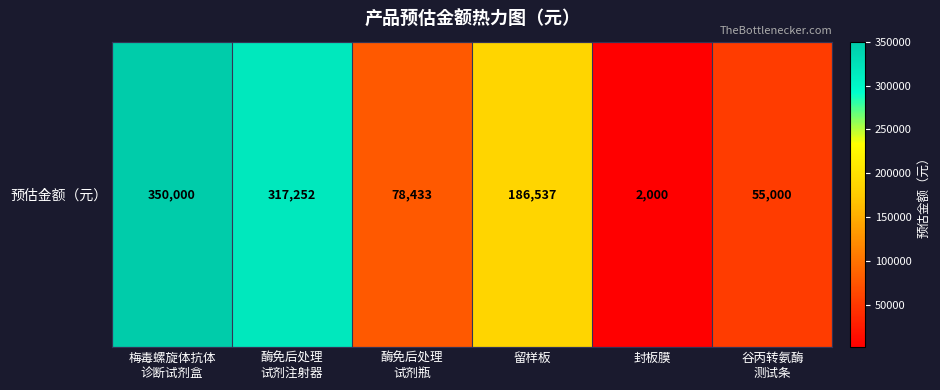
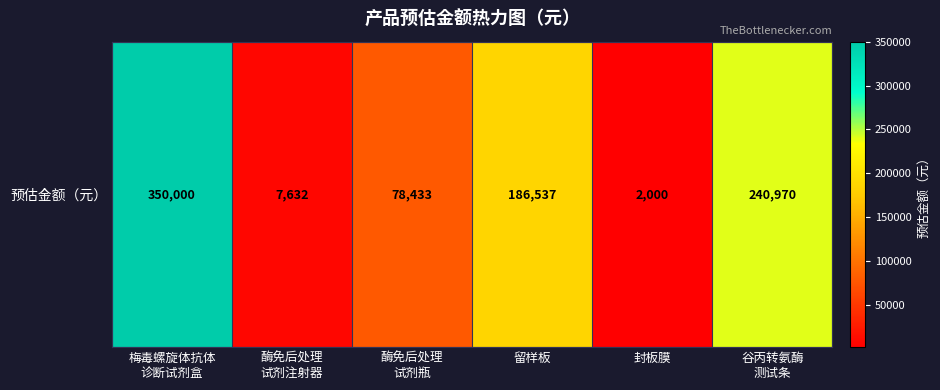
预估金额（元）, 酶免后处理 试剂注射器: 317,252 -> 7,632
预估金额（元）, 谷丙转氨酶 测试条: 55,000 -> 240,970
